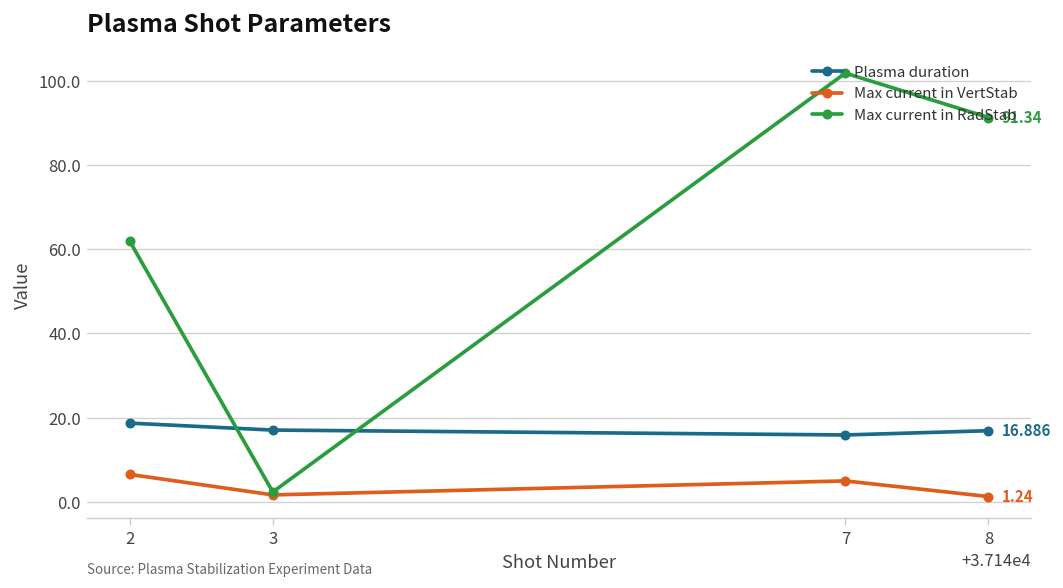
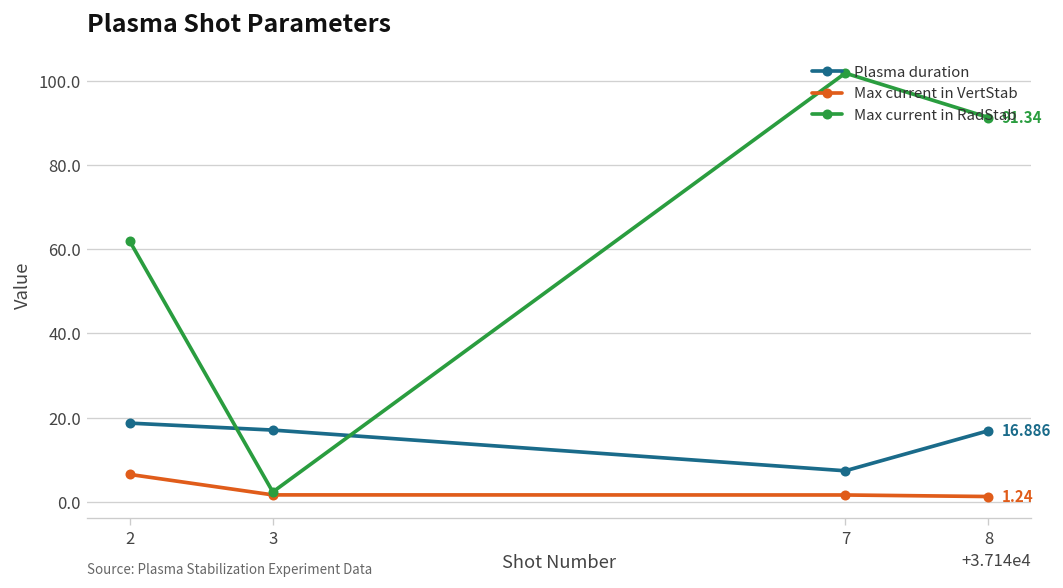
Plasma duration, 7: 16 -> 7
Max current in VertStab, 7: 5 -> 2
